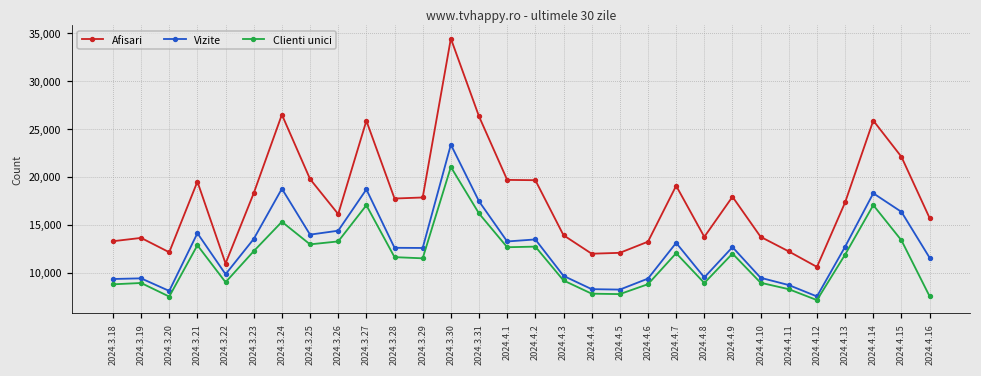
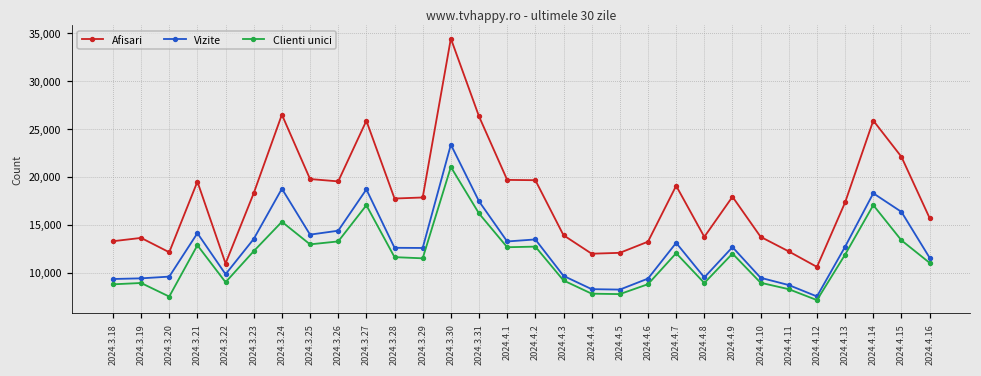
Vizite, 2024.3.20: 8,000 -> 10,000
Afisari, 2024.3.26: 16,000 -> 20,000
Clienti unici, 2024.4.16: 8,000 -> 11,000
